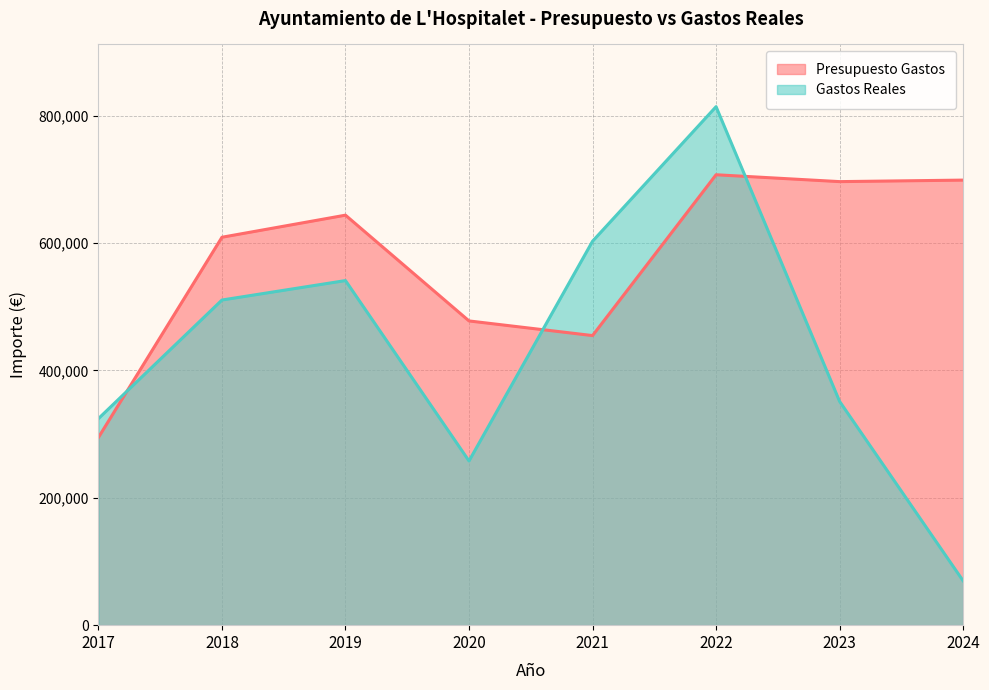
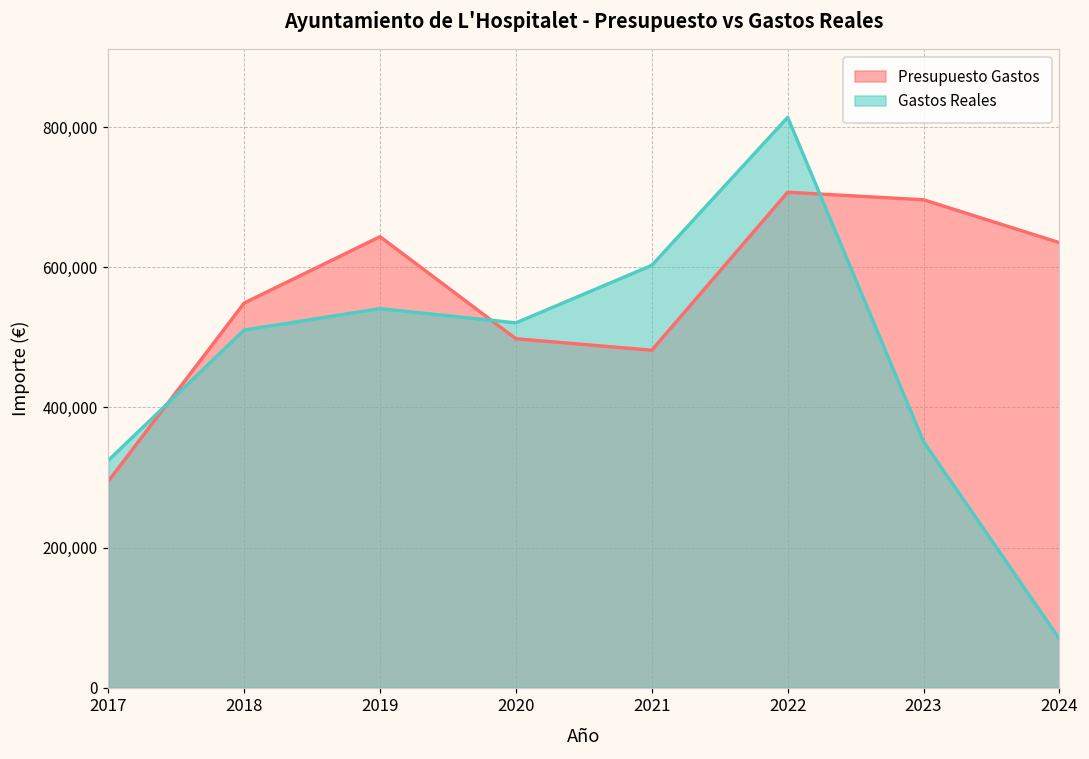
Presupuesto Gastos, 2018: 610,000 -> 550,000
Presupuesto Gastos, 2020: 480,000 -> 500,000
Gastos Reales, 2020: 260,000 -> 520,000
Presupuesto Gastos, 2021: 450,000 -> 480,000
Presupuesto Gastos, 2024: 700,000 -> 640,000
